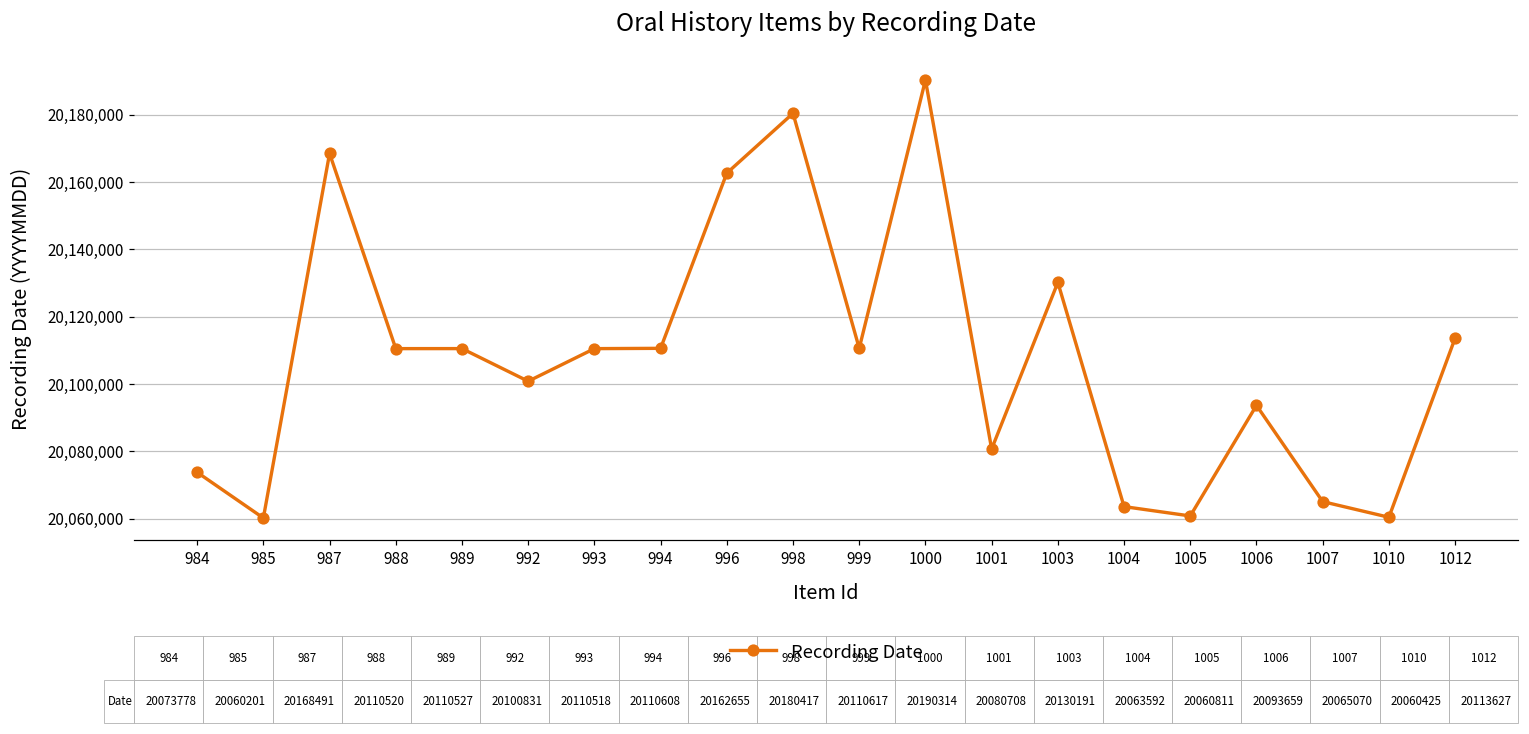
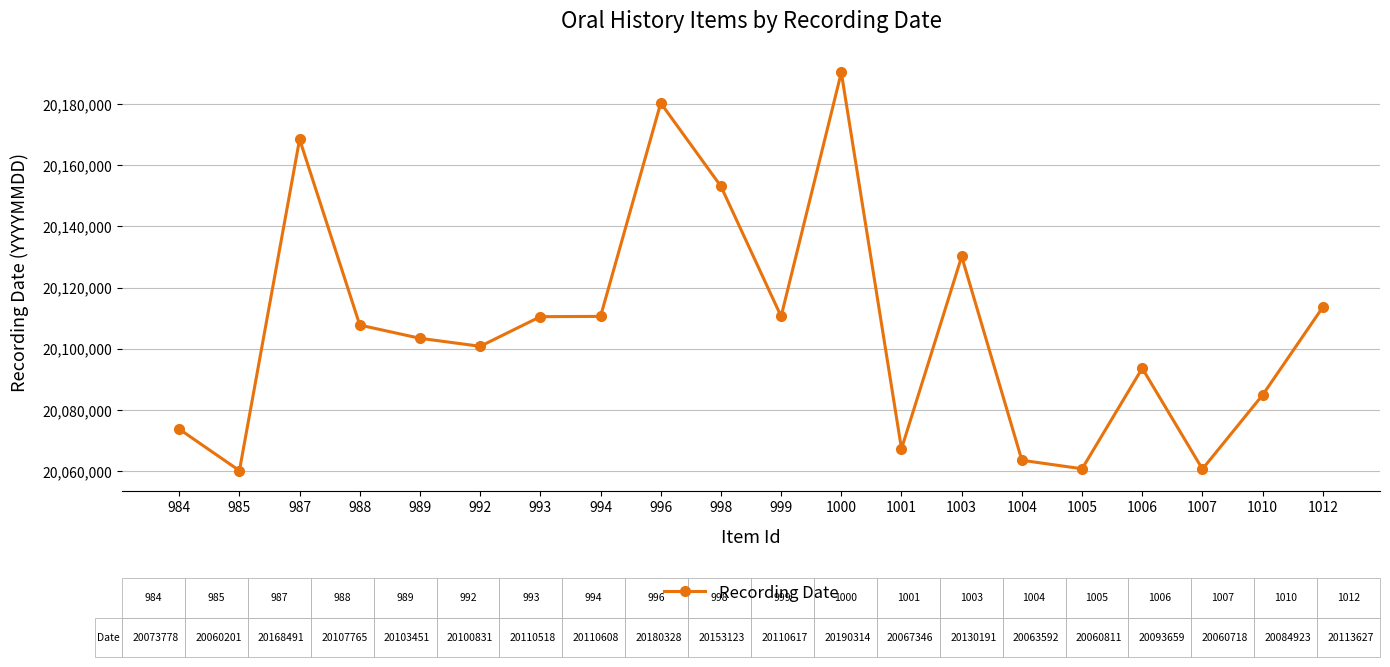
988: 20110520 -> 20107765
989: 20110527 -> 20103451
996: 20162655 -> 20180328
998: 20180417 -> 20153123
1001: 20080708 -> 20067346
1007: 20065070 -> 20060718
1010: 20060425 -> 20084923
